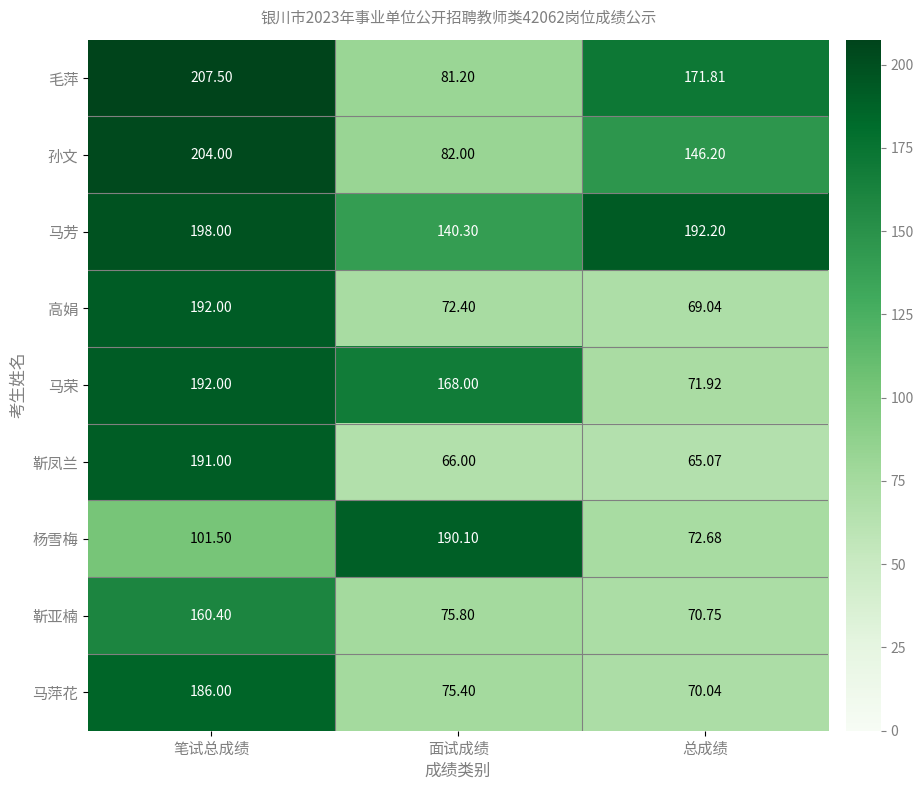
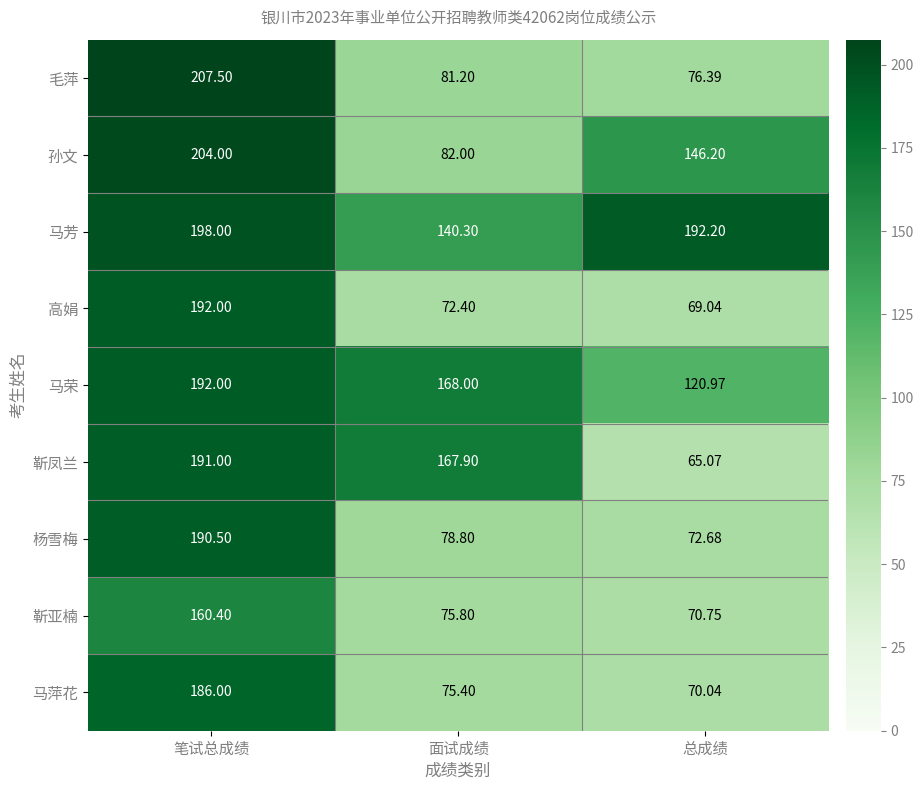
毛萍, 总成绩: 171.81 -> 76.39
马荣, 总成绩: 71.92 -> 120.97
靳凤兰, 面试成绩: 66.00 -> 167.90
杨雪梅, 笔试总成绩: 101.50 -> 190.50
杨雪梅, 面试成绩: 190.10 -> 78.80
